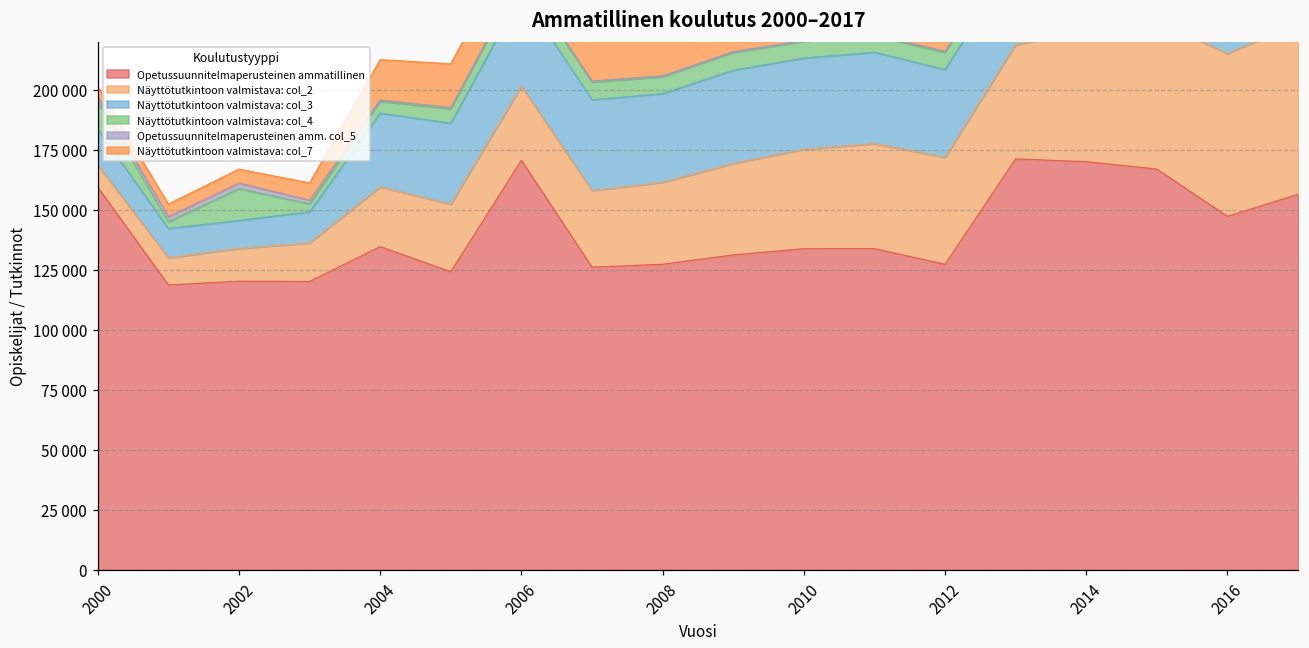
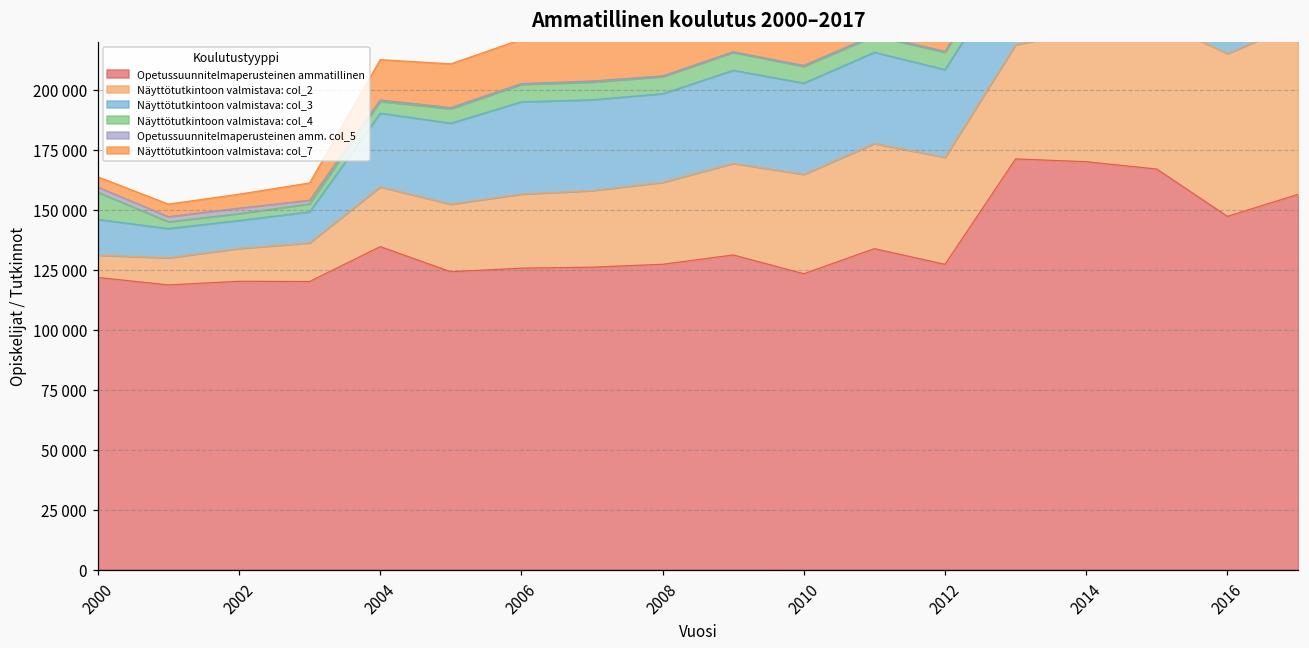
Opetussuunnitelmaperusteinen ammatillinen, 2000: 159000 -> 122000
Näyttötutkintoon valmistava: col_4, 2002: 13000 -> 3000
Opetussuunnitelmaperusteinen ammatillinen, 2006: 171000 -> 126000
Opetussuunnitelmaperusteinen ammatillinen, 2010: 134000 -> 123000
